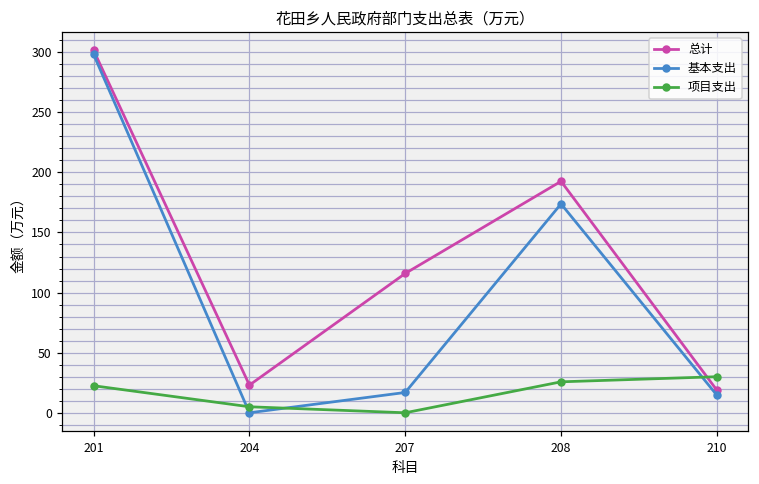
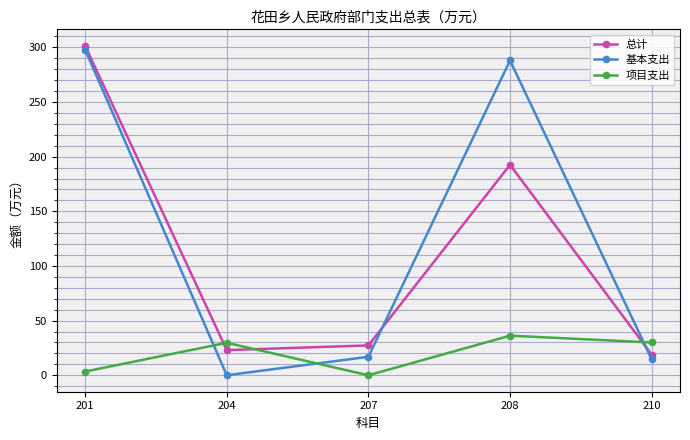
项目支出, 201: 23 -> 3
项目支出, 204: 5 -> 30
总计, 207: 116 -> 27
基本支出, 208: 174 -> 288
项目支出, 208: 26 -> 36
